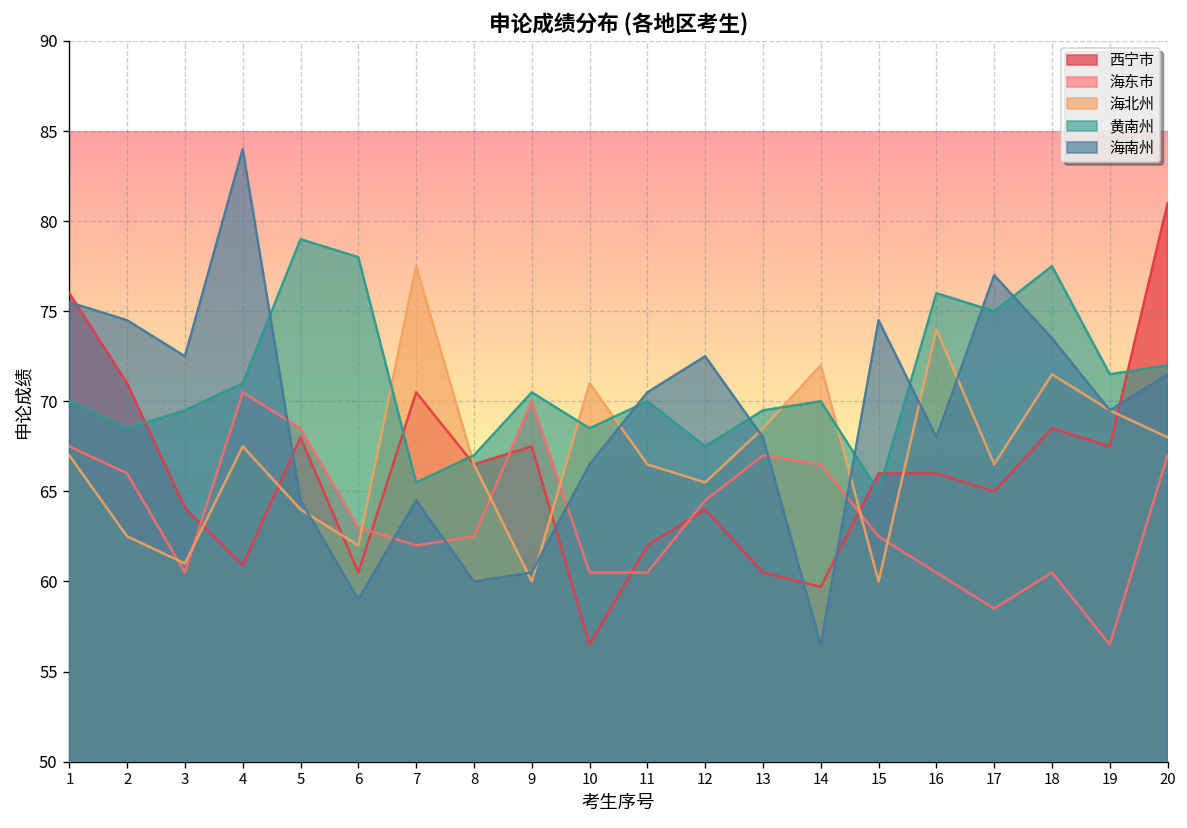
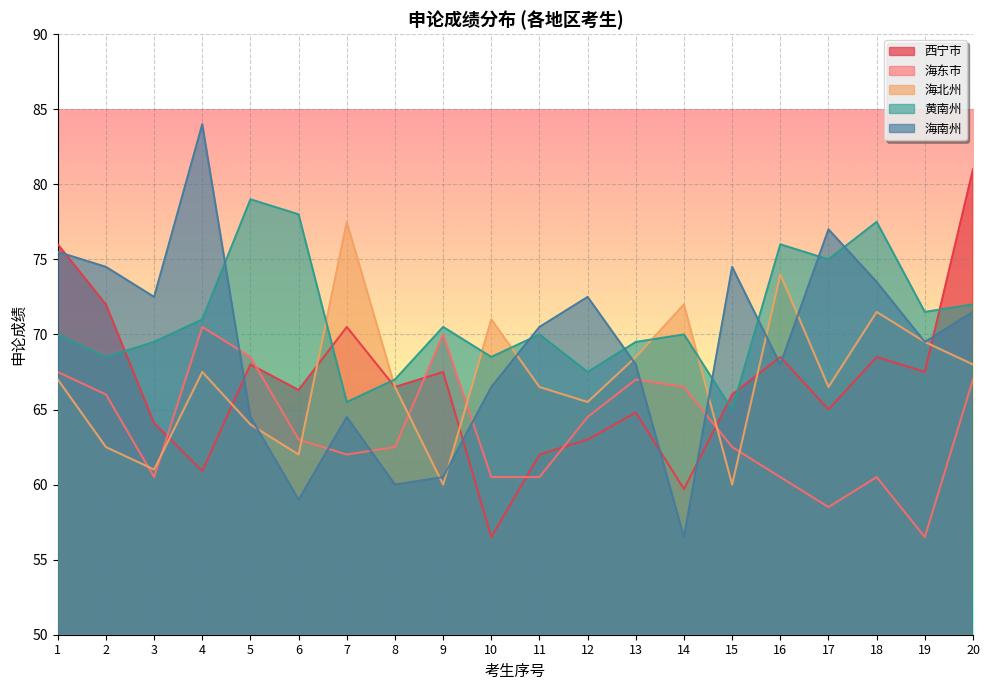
西宁市, 2: 71 -> 72
西宁市, 6: 60.5 -> 66.3
西宁市, 12: 64 -> 63
西宁市, 13: 60.5 -> 64.8
西宁市, 16: 66.0 -> 68.5
